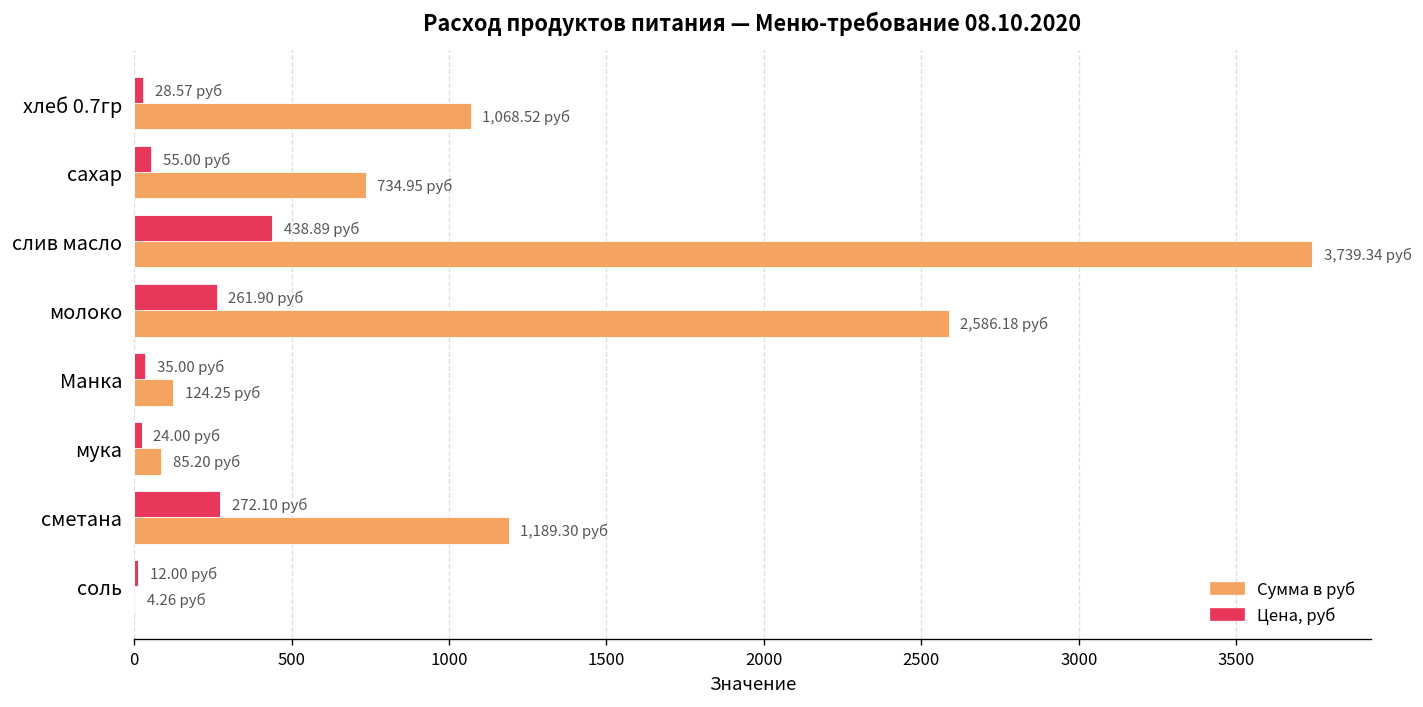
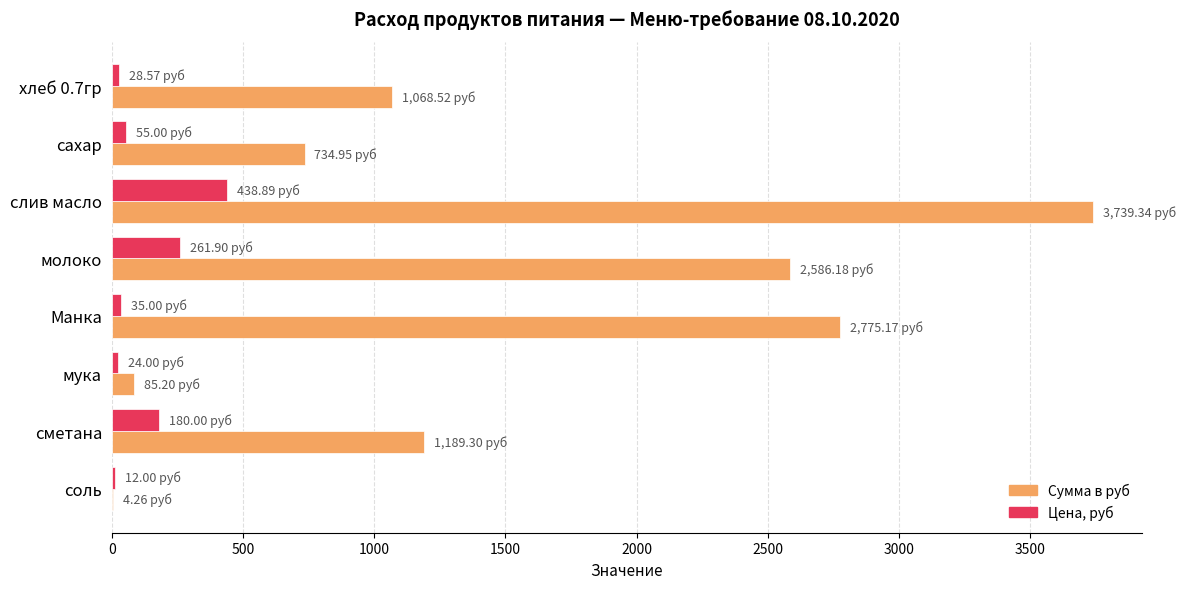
Сумма в руб, Манка: 124.25 -> 2,775.17
Цена, руб, сметана: 272.10 -> 180.00
